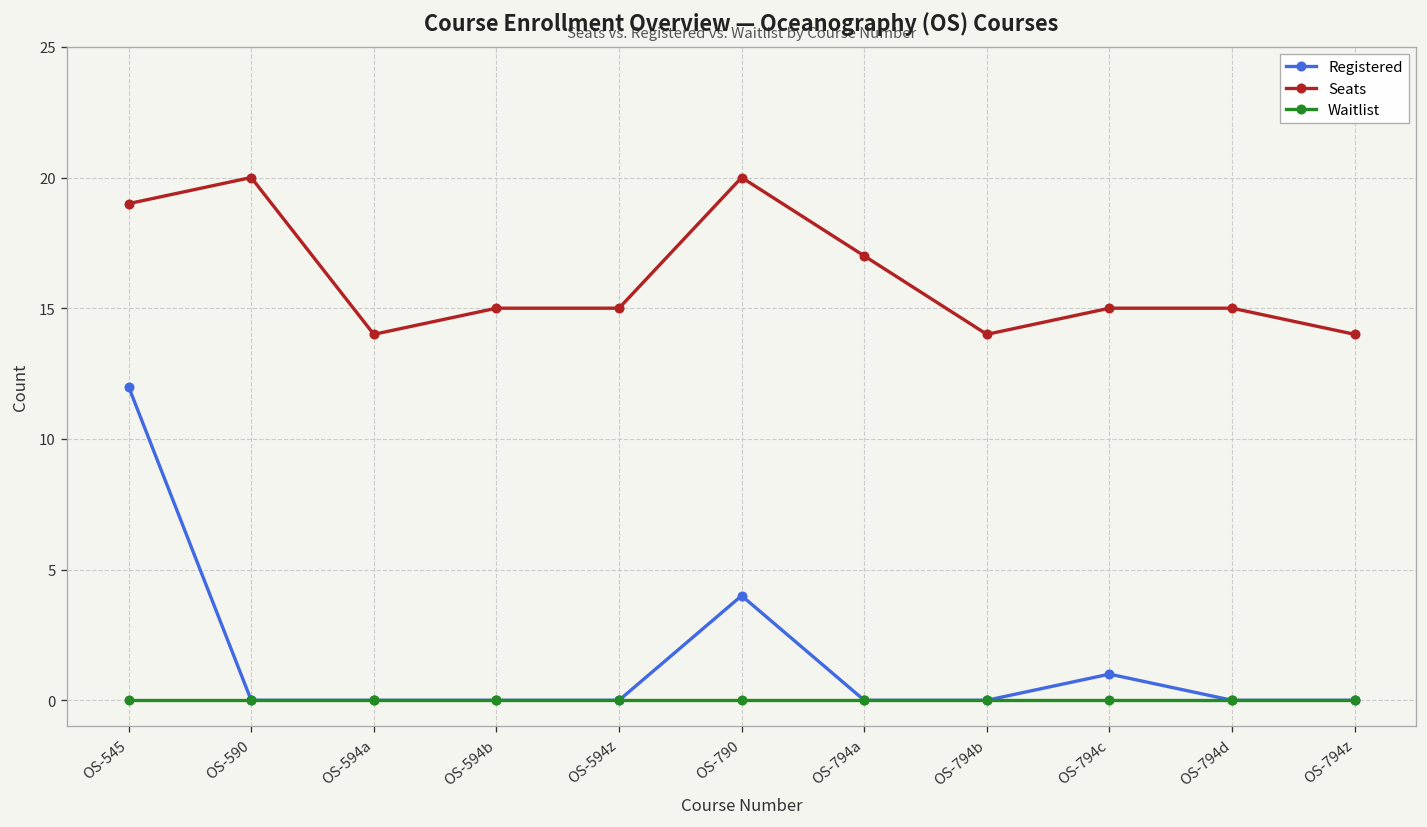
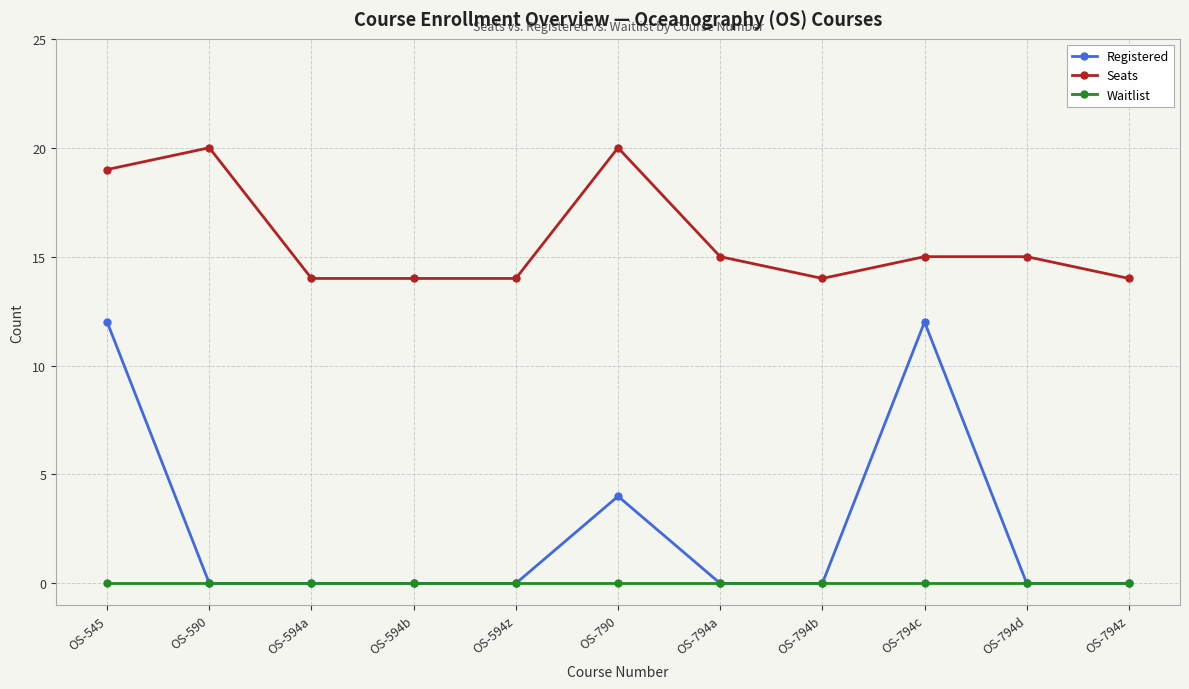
Seats, OS-594b: 15 -> 14
Seats, OS-594z: 15 -> 14
Seats, OS-794a: 17 -> 15
Registered, OS-794c: 1 -> 12
